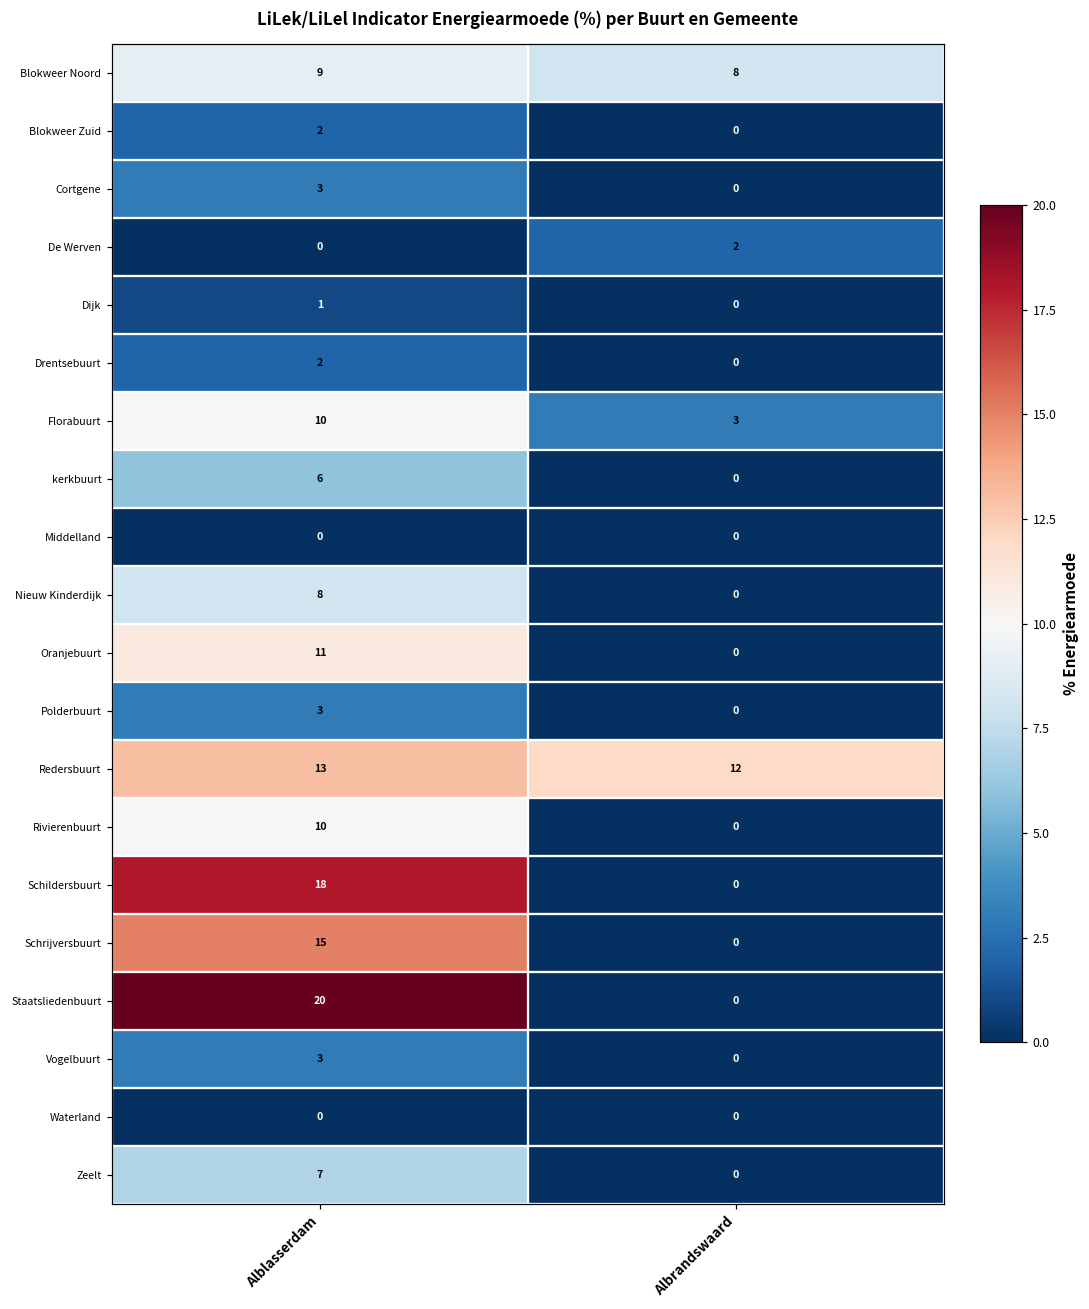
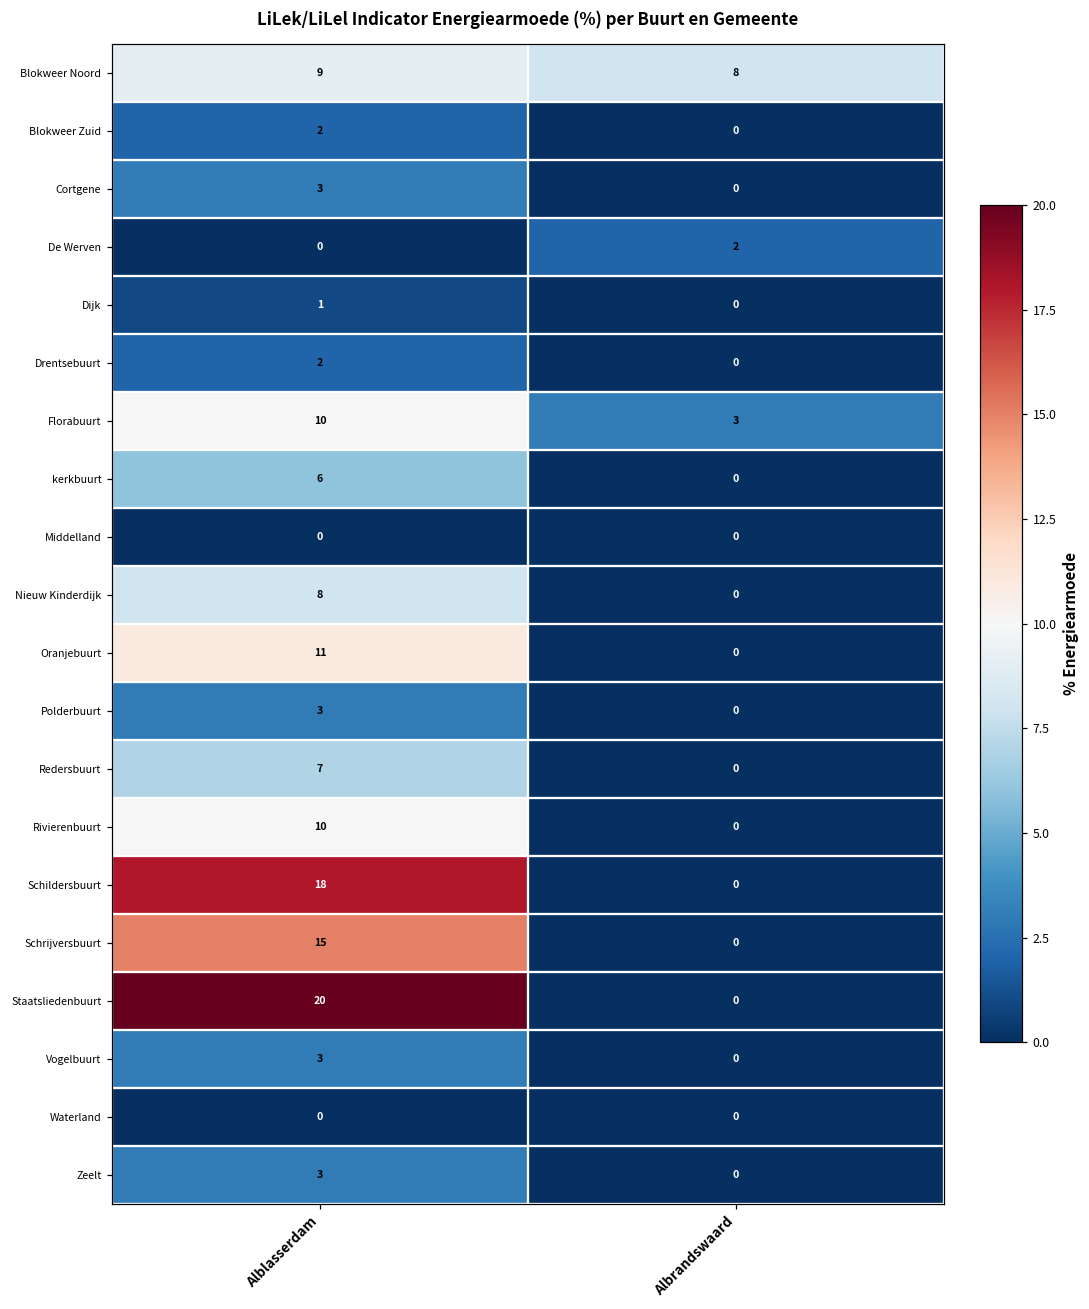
Redersbuurt, Alblasserdam: 13 -> 7
Redersbuurt, Albrandswaard: 12 -> 0
Zeelt, Alblasserdam: 7 -> 3
